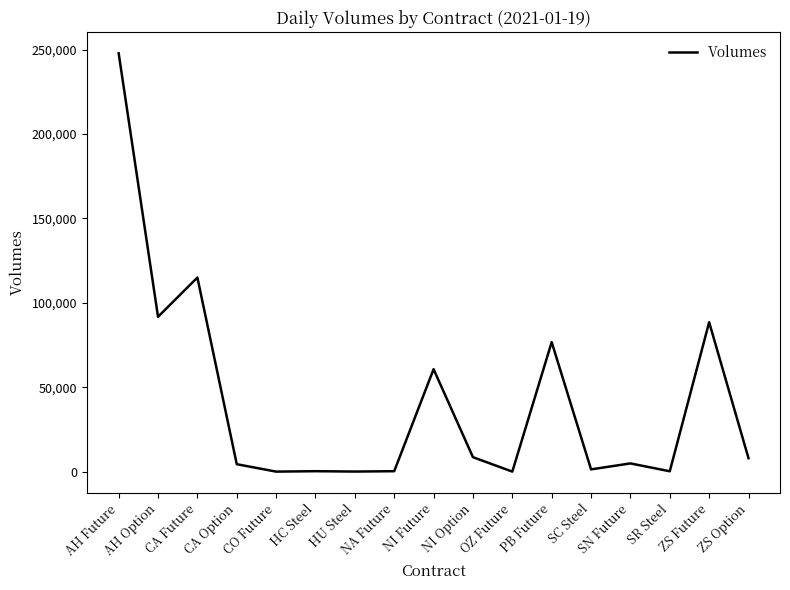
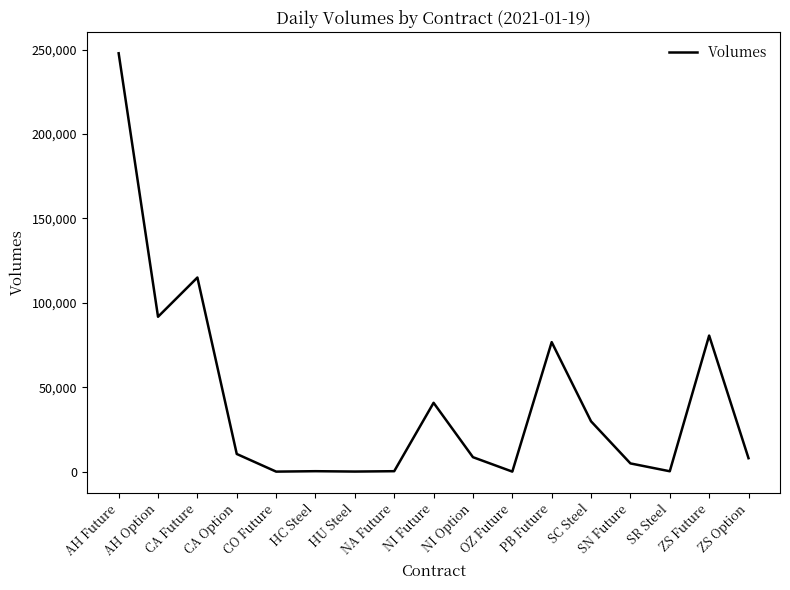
CA Option: 4,000 -> 10,000
NI Future: 61,000 -> 41,000
SC Steel: 1,000 -> 30,000
ZS Future: 89,000 -> 81,000
